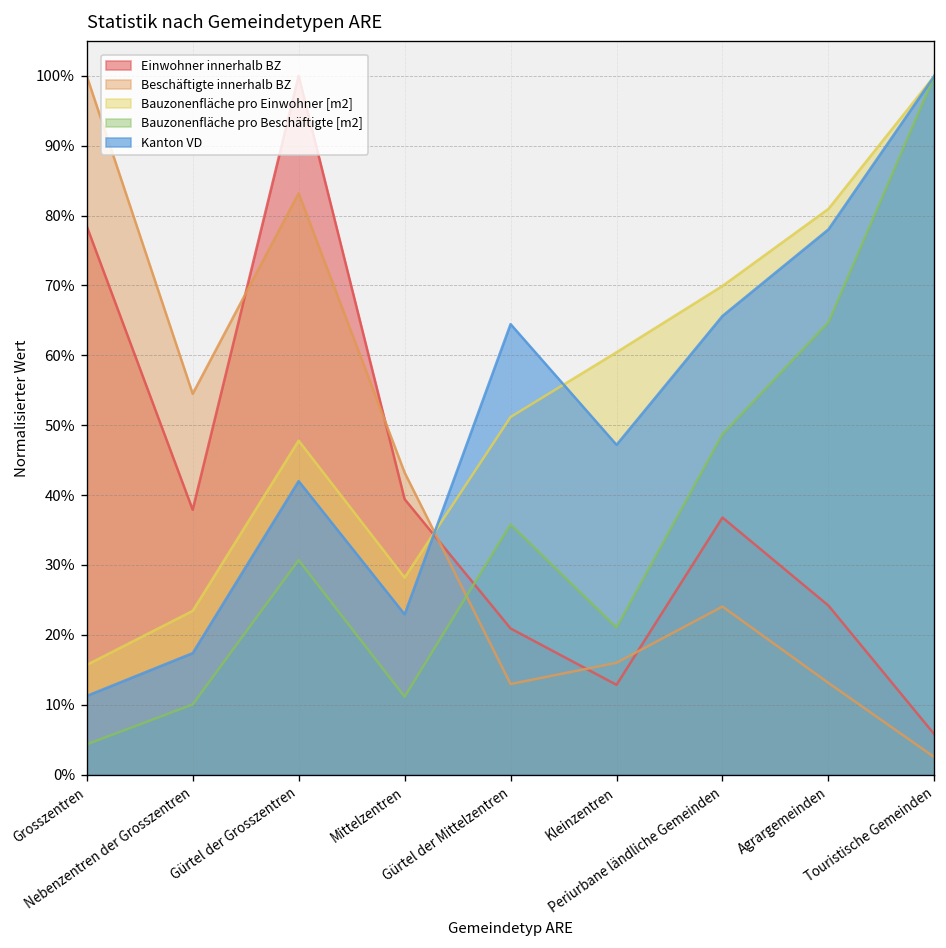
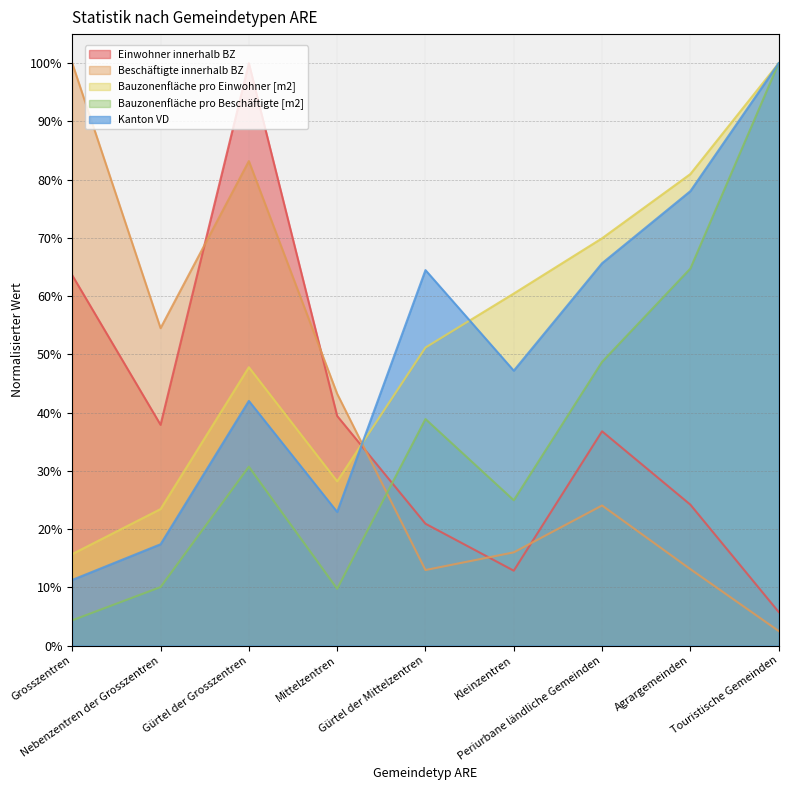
Einwohner innerhalb BZ, Grosszentren: 78% -> 64%
Bauzonenfläche pro Beschäftigte [m2], Mittelzentren: 11% -> 10%
Bauzonenfläche pro Beschäftigte [m2], Gürtel der Mittelzentren: 36% -> 39%
Bauzonenfläche pro Beschäftigte [m2], Kleinzentren: 21% -> 25%
